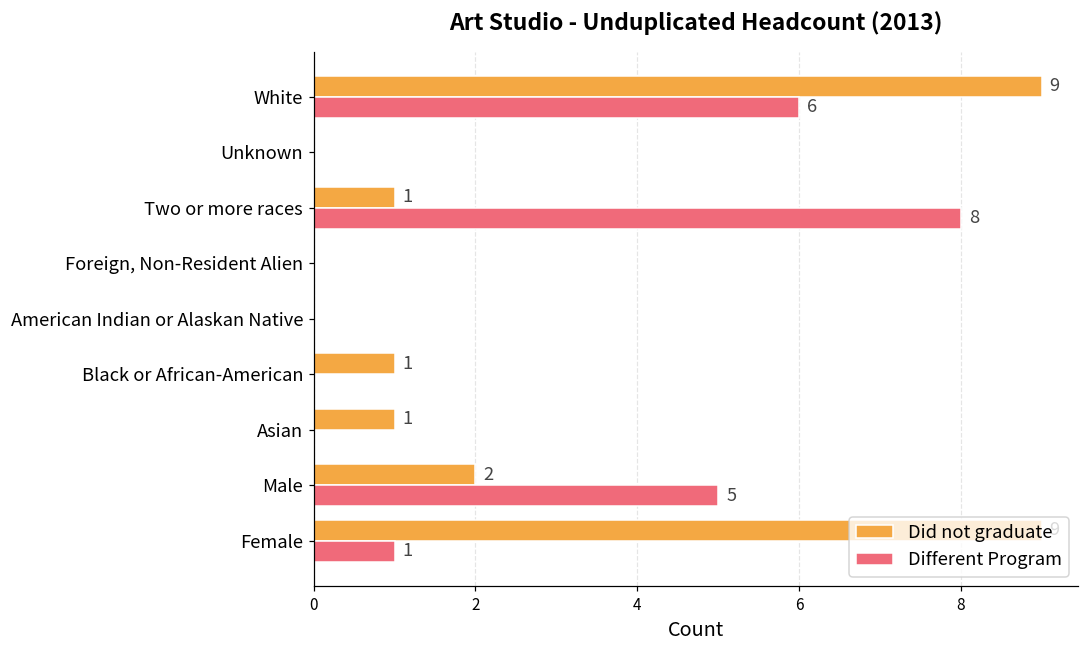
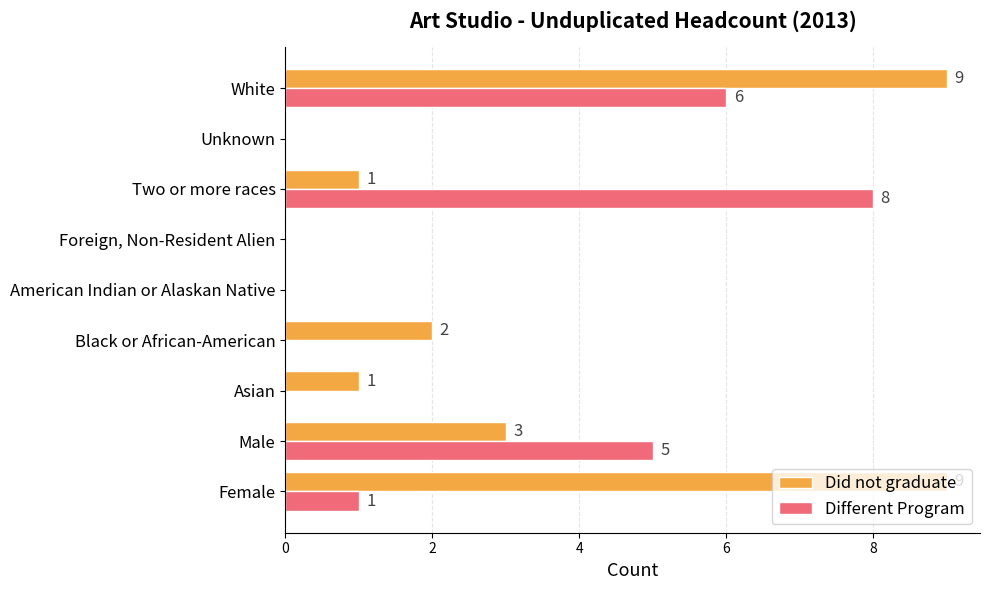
Did not graduate, Black or African-American: 1 -> 2
Did not graduate, Male: 2 -> 3
